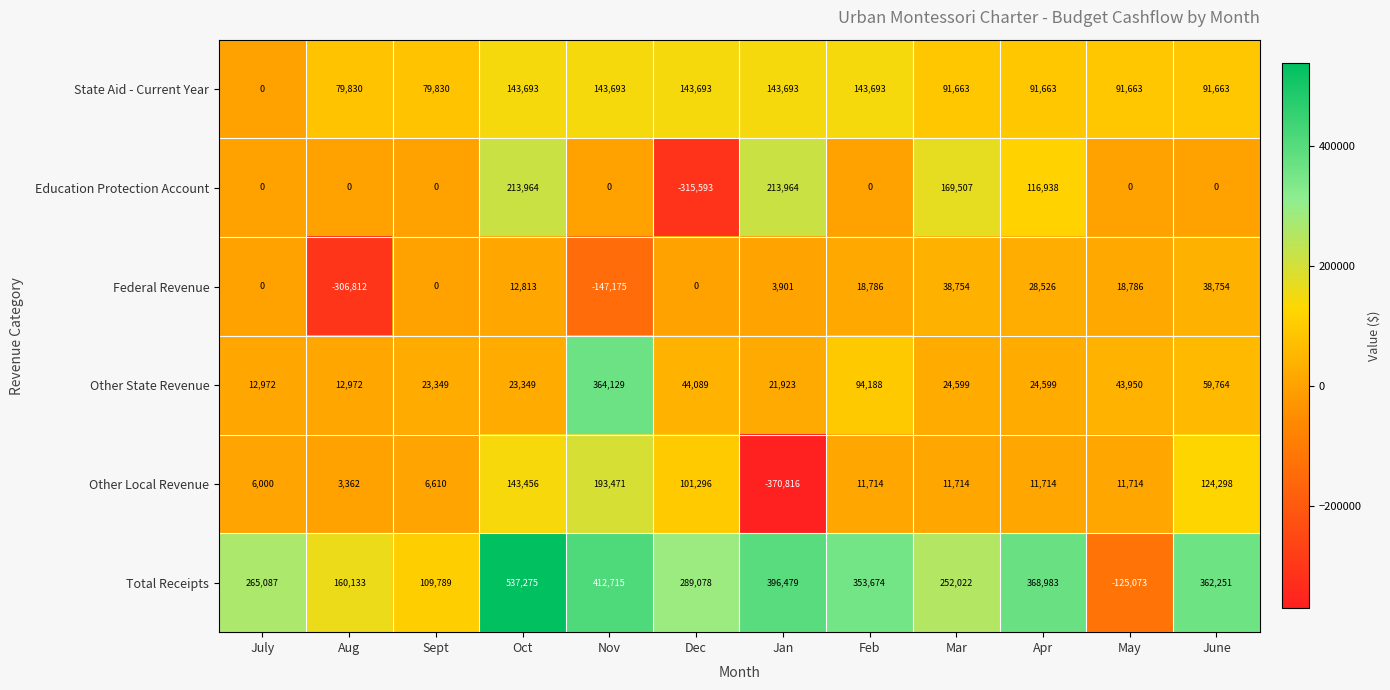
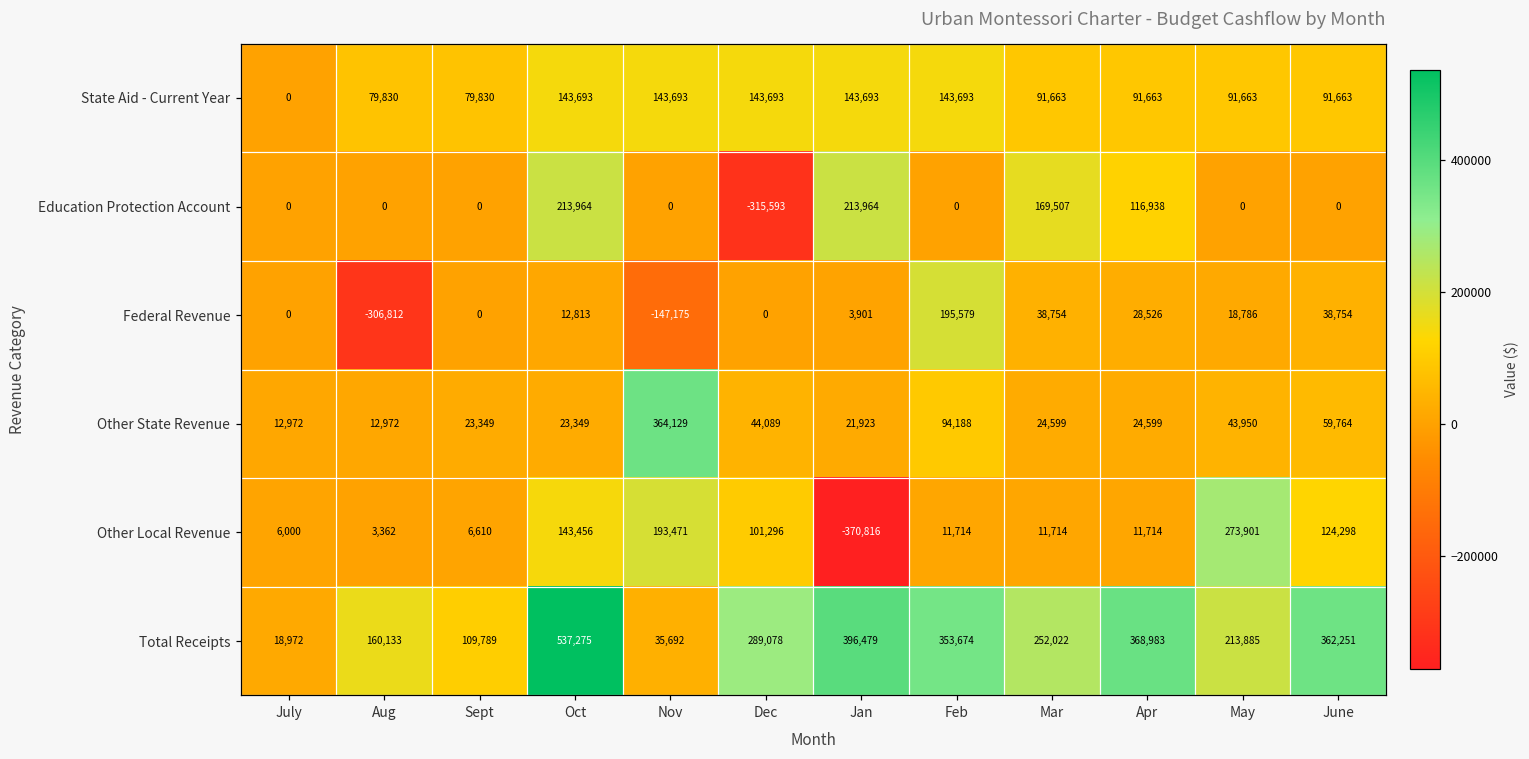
Federal Revenue, Feb: 18,786 -> 195,579
Other Local Revenue, May: 11,714 -> 273,901
Total Receipts, July: 265,087 -> 18,972
Total Receipts, Nov: 412,715 -> 35,692
Total Receipts, May: -125,073 -> 213,885
